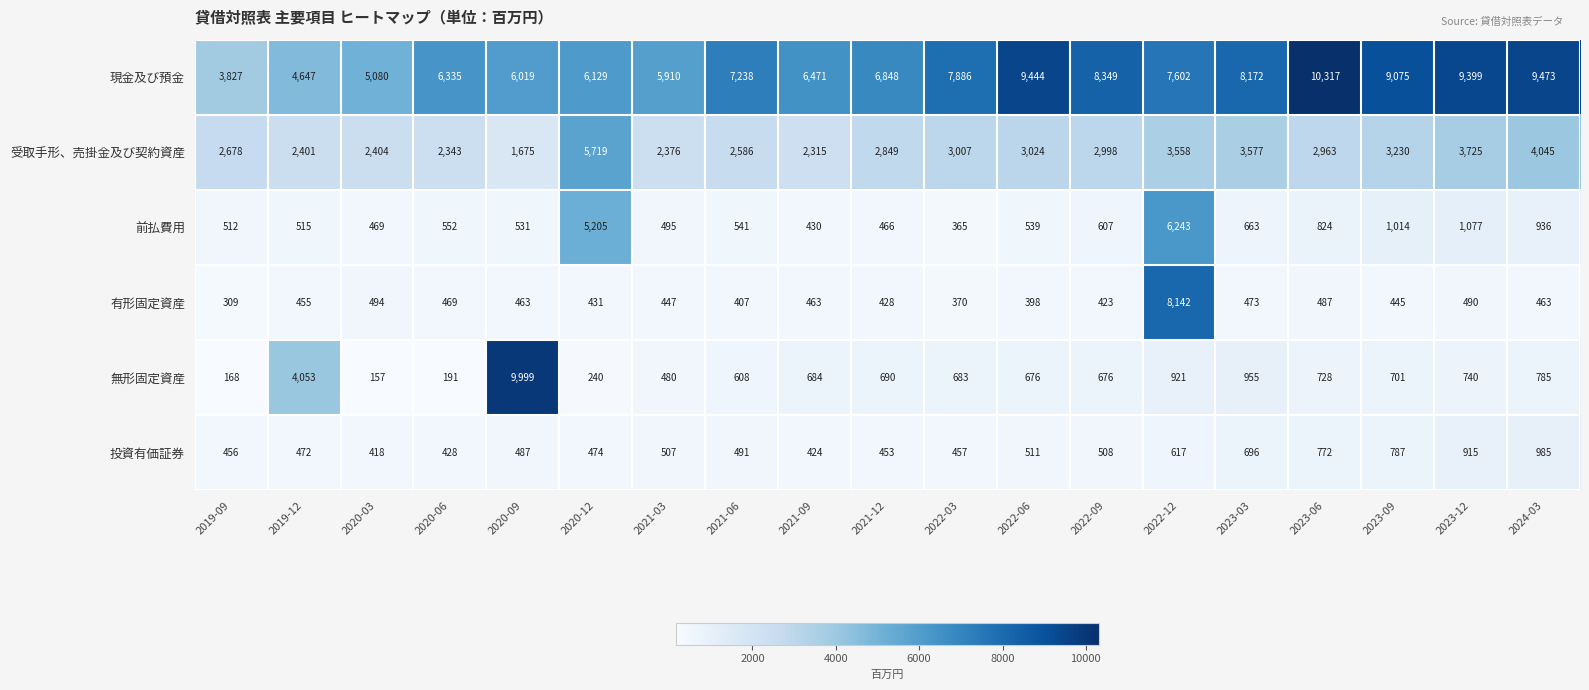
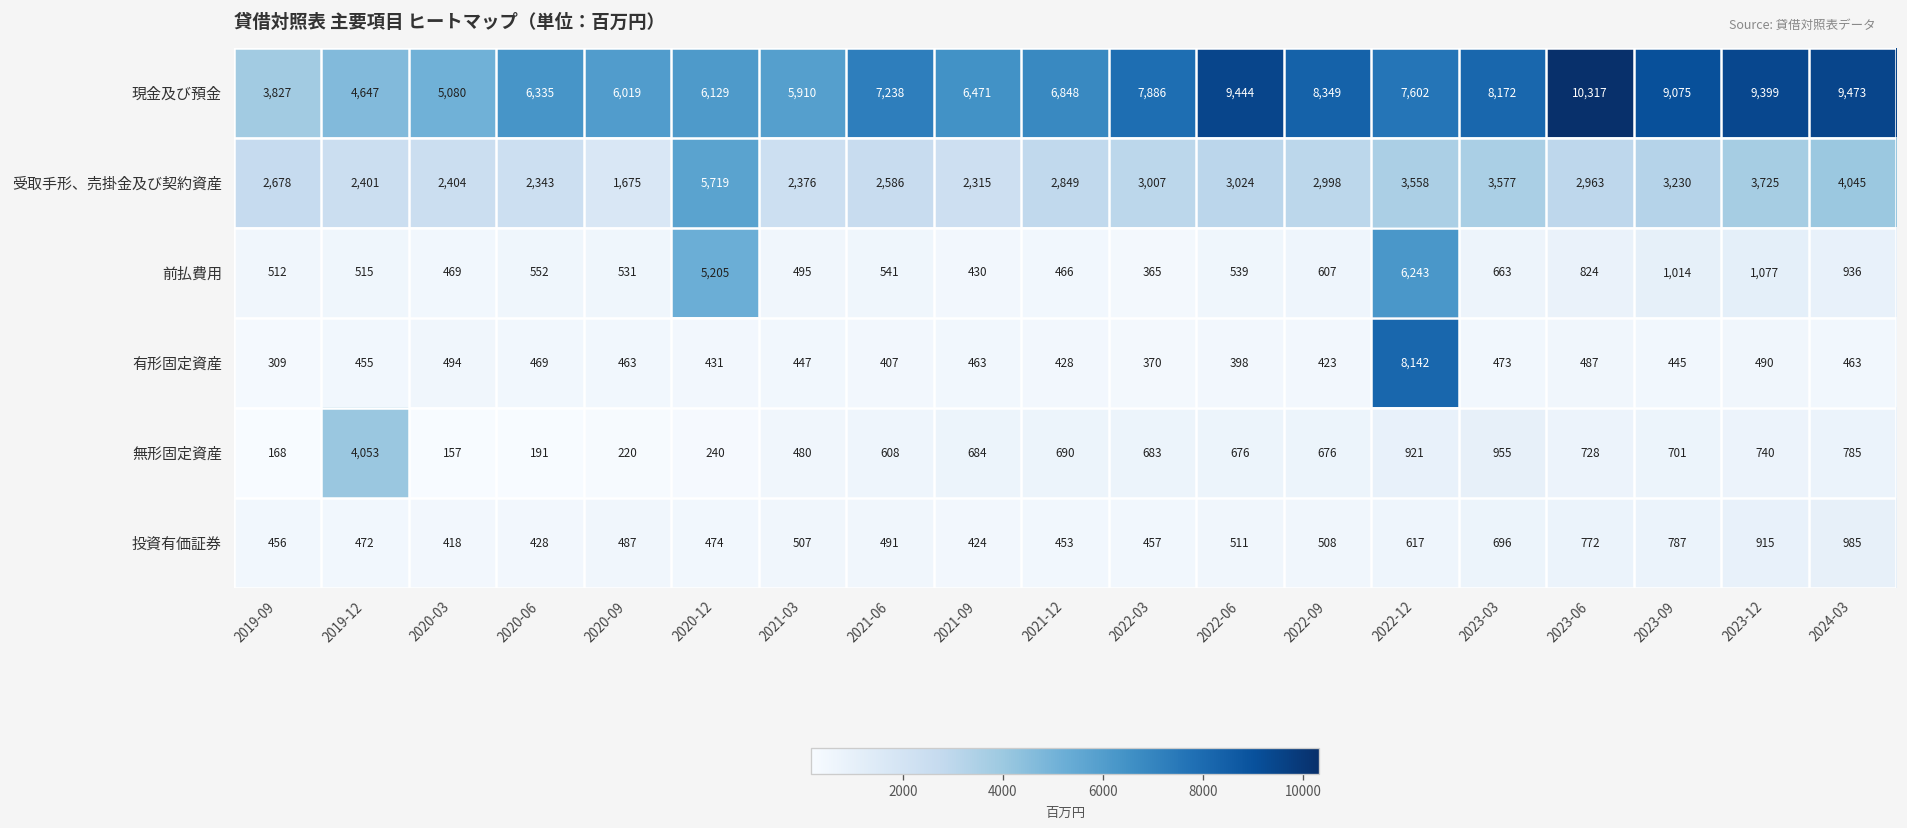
無形固定資産, 2020-09: 9,999 -> 220
